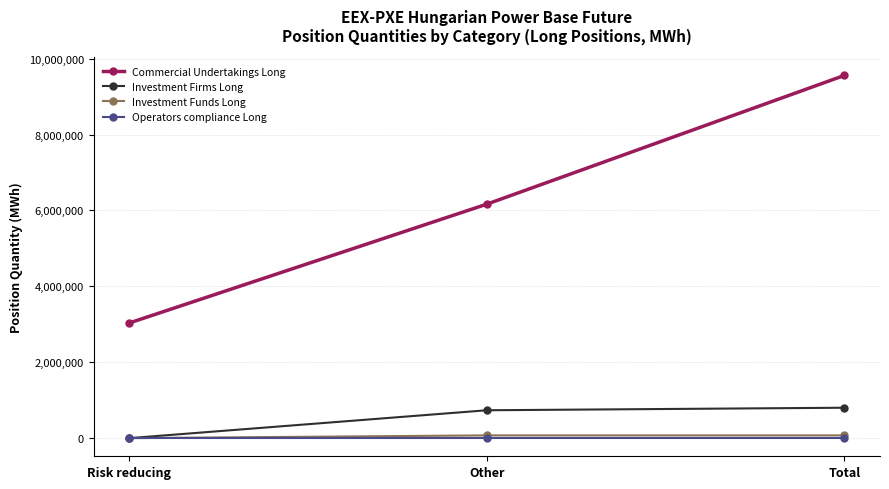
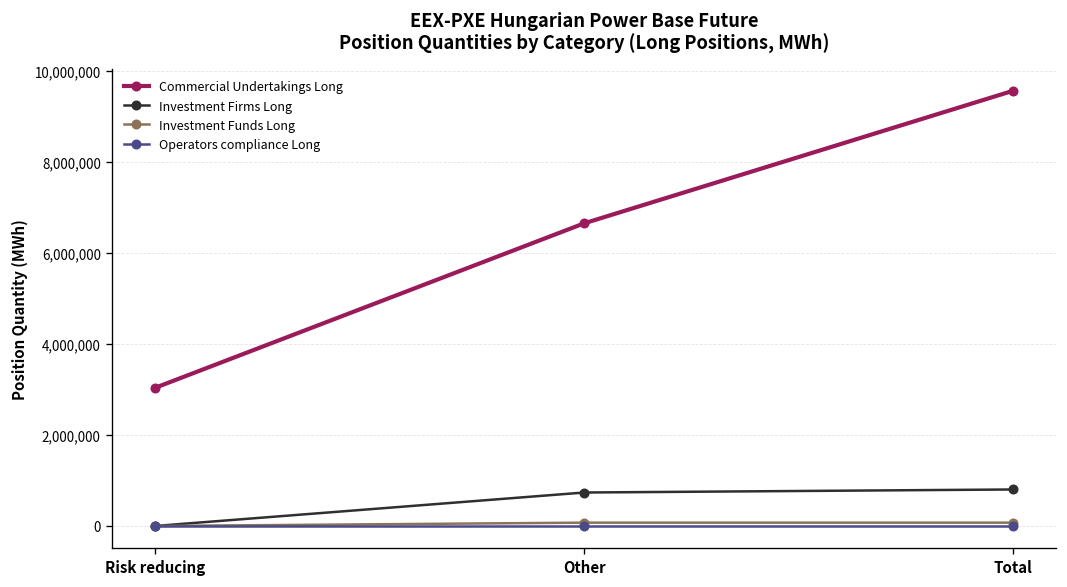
Commercial Undertakings Long, Other: 6,200,000 -> 6,600,000
